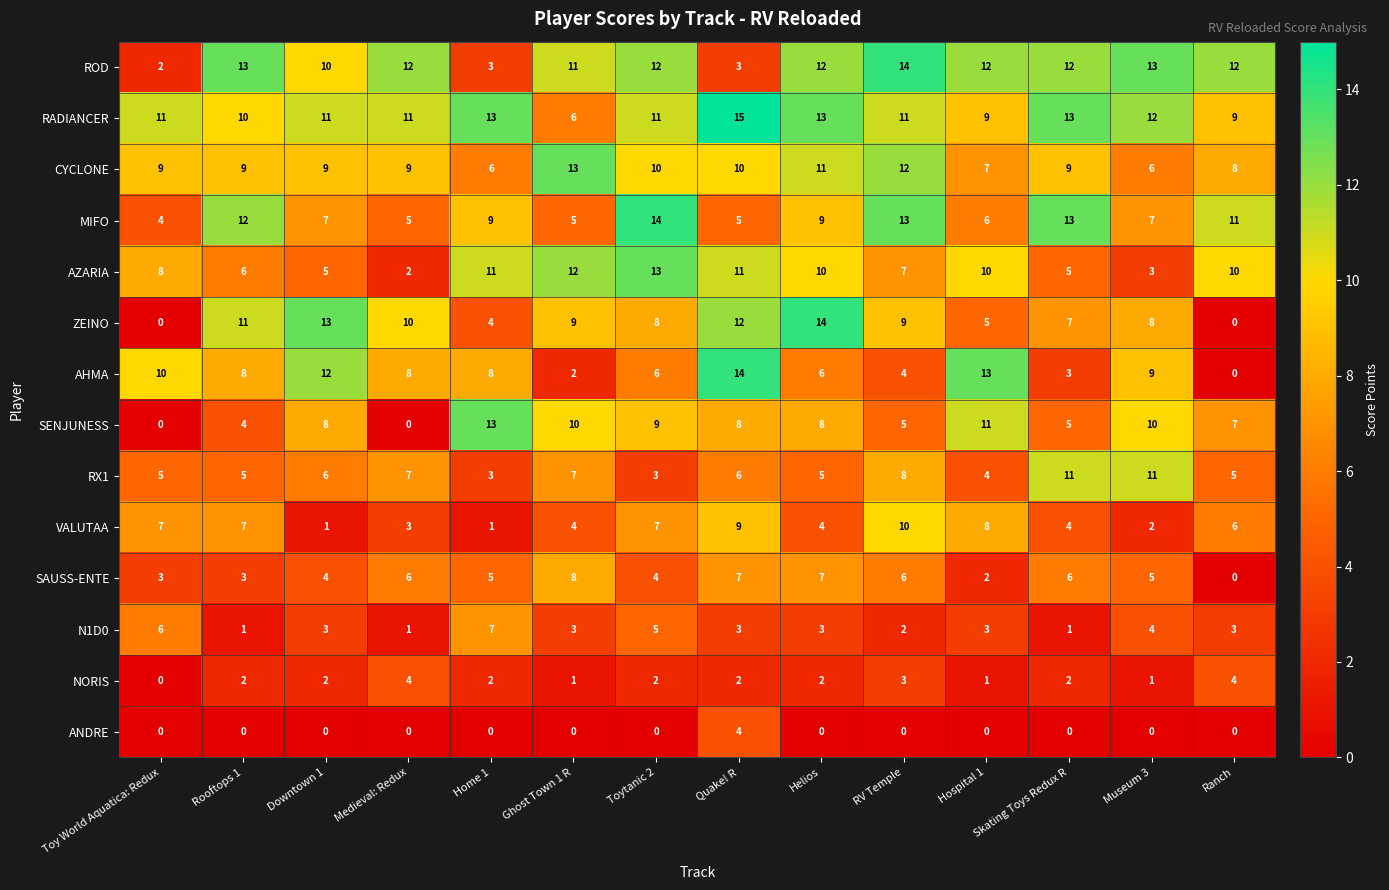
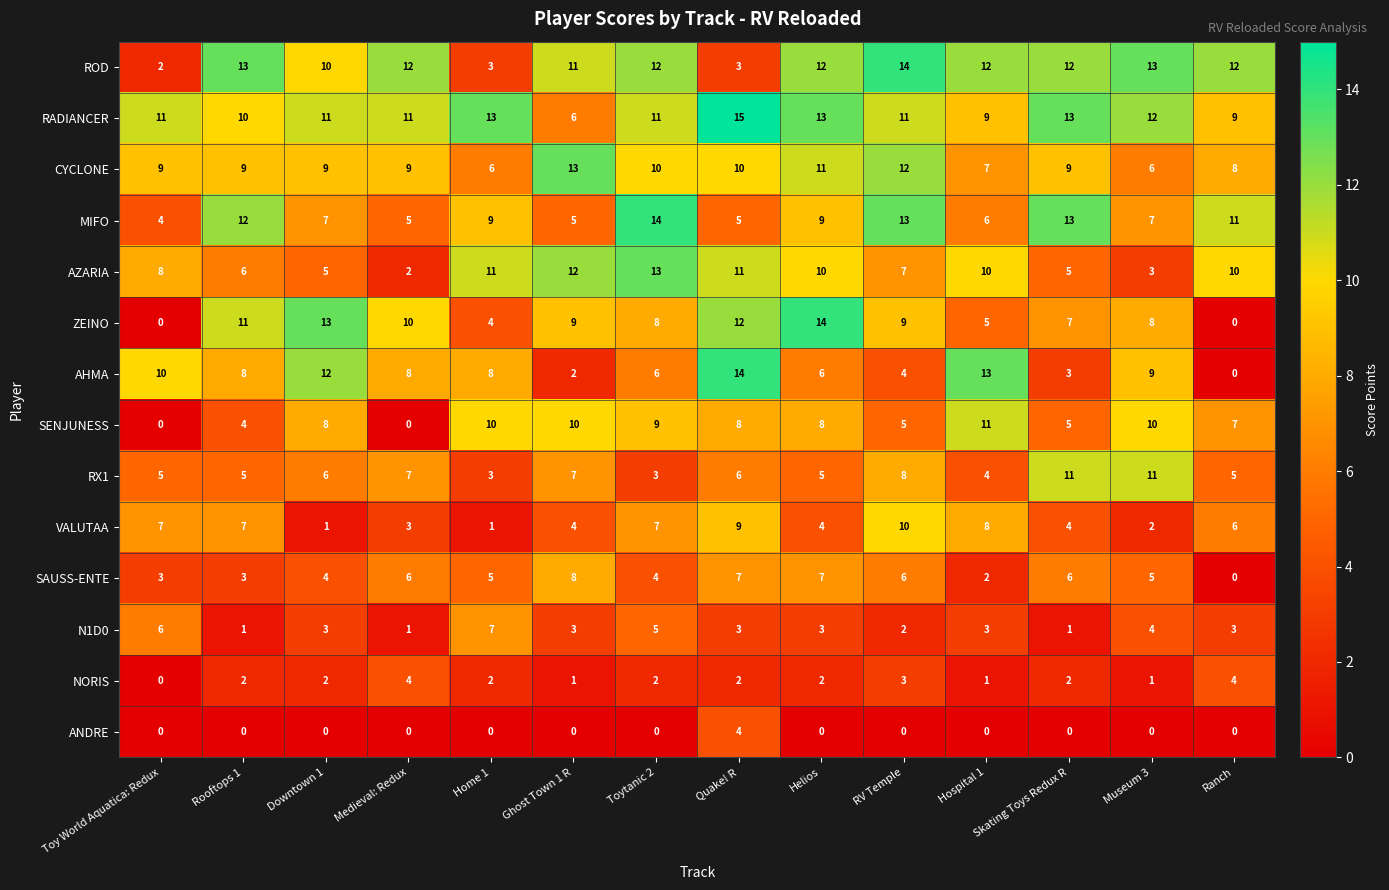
SENJUNESS, Home 1: 13 -> 10
